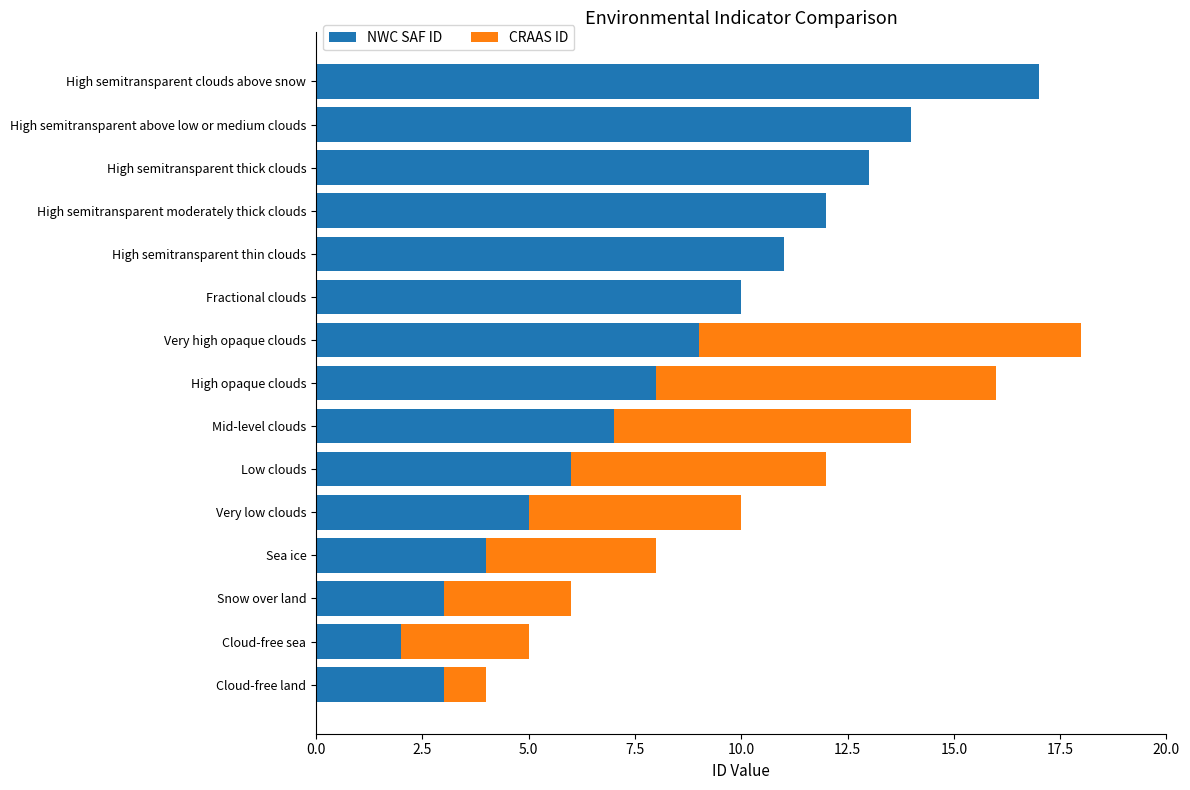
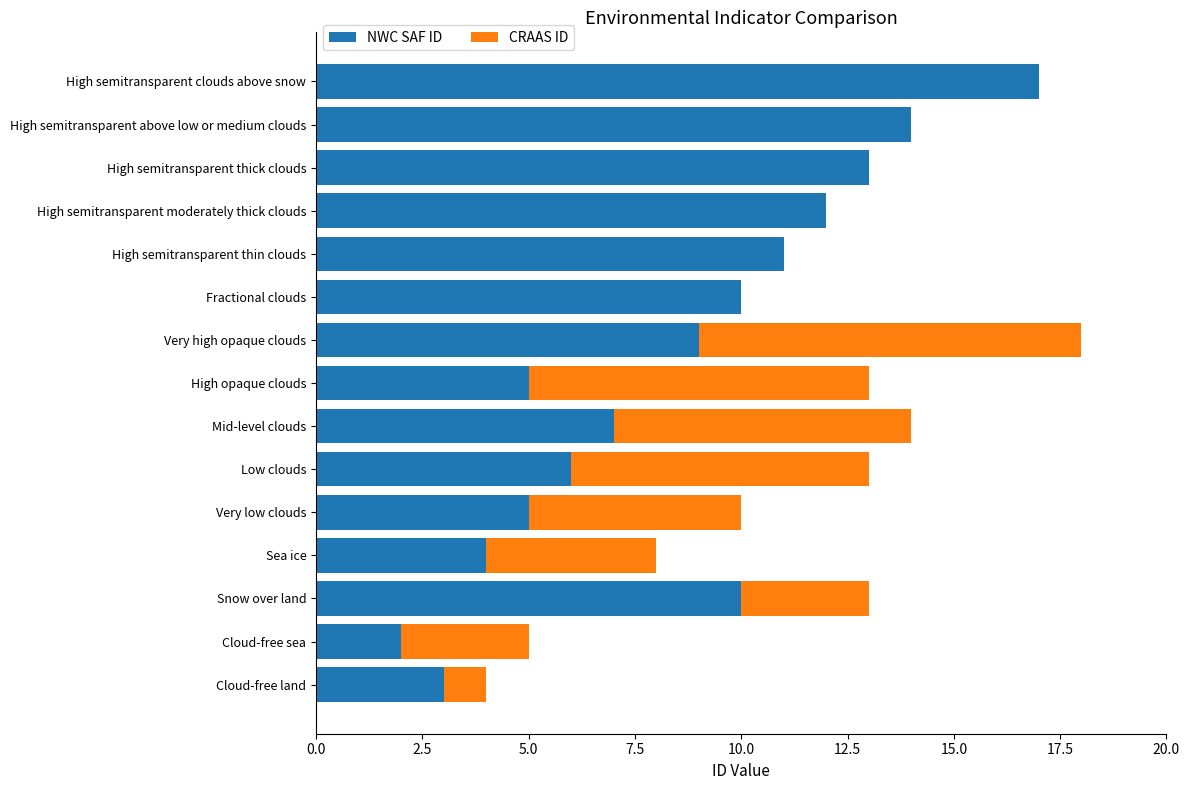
NWC SAF ID, High opaque clouds: 8 -> 5
CRAAS ID, Low clouds: 6 -> 7
NWC SAF ID, Snow over land: 3 -> 10
